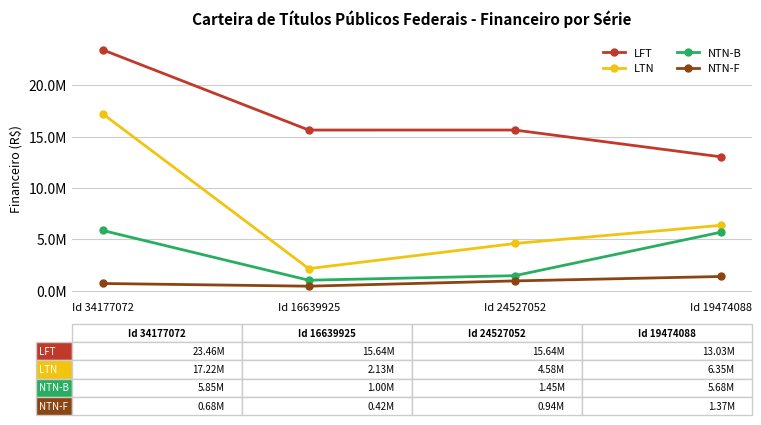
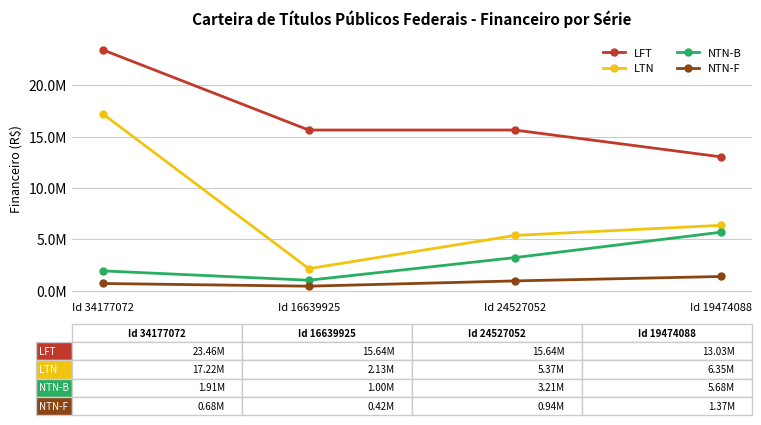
NTN-B, Id 34177072: 5.85M -> 1.91M
LTN, Id 24527052: 4.58M -> 5.37M
NTN-B, Id 24527052: 1.45M -> 3.21M
